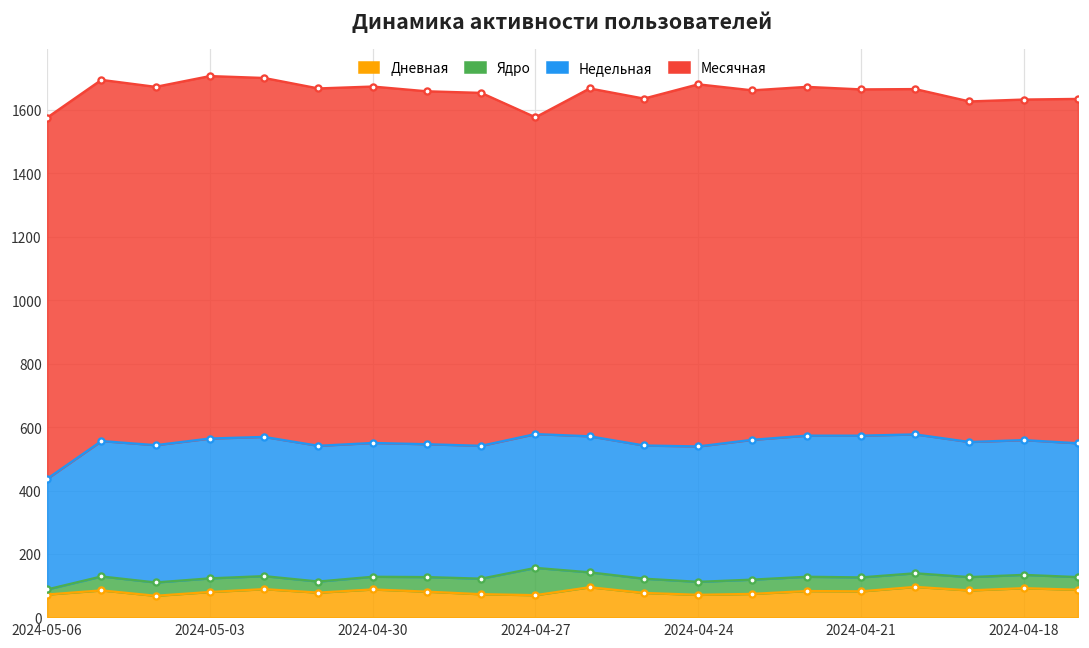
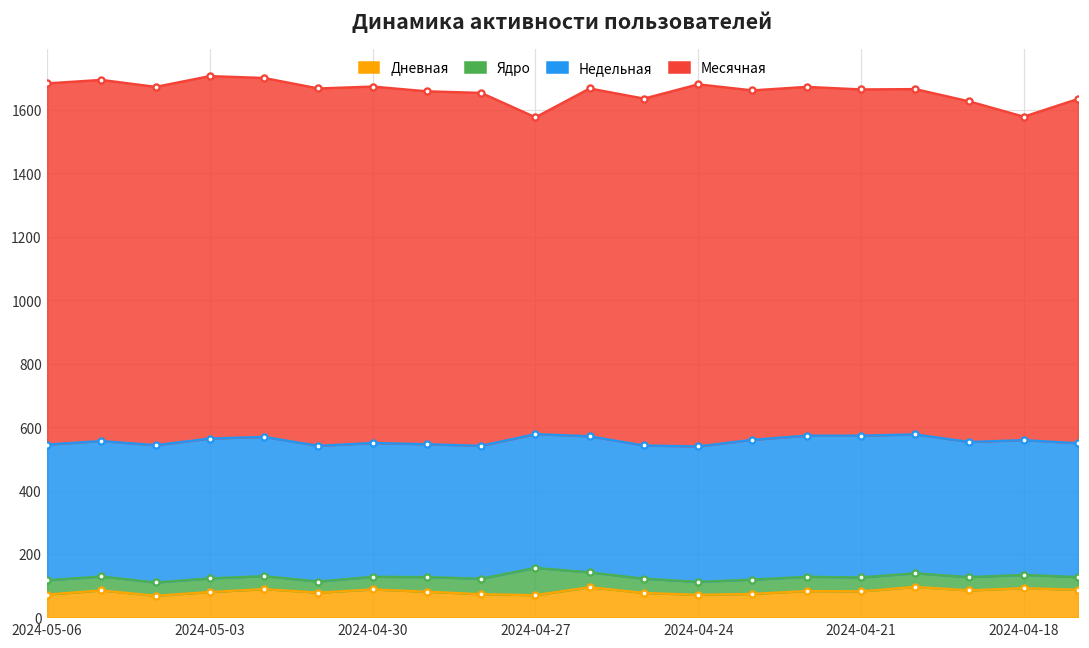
Ядро, 2024-05-06: 20 -> 50
Недельная, 2024-05-06: 350 -> 430
Месячная, 2024-04-18: 1070 -> 1020
